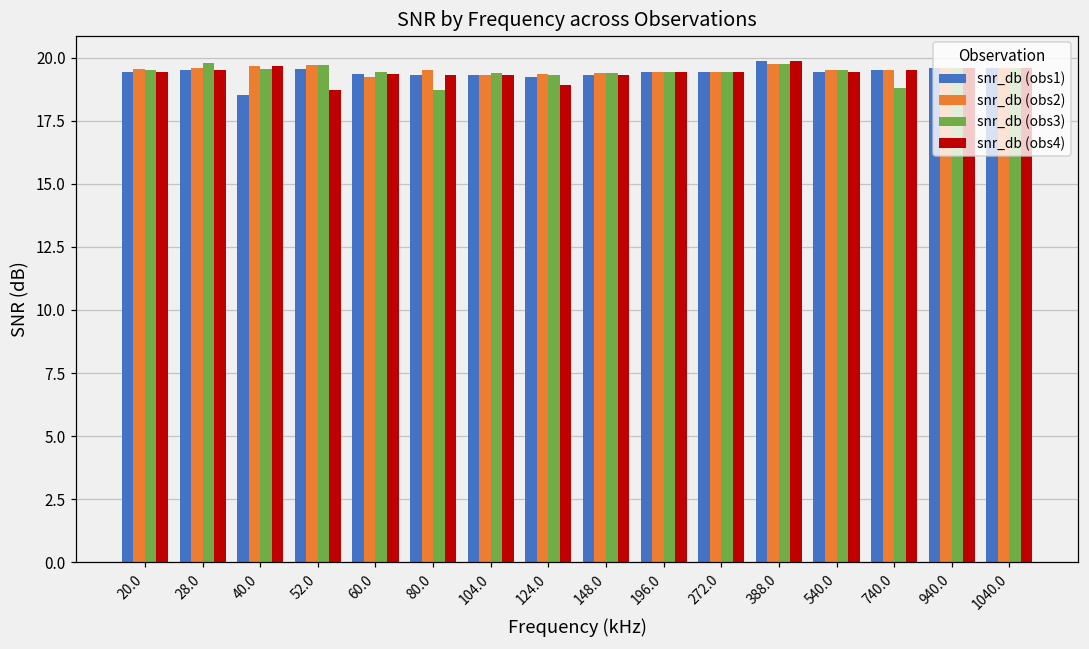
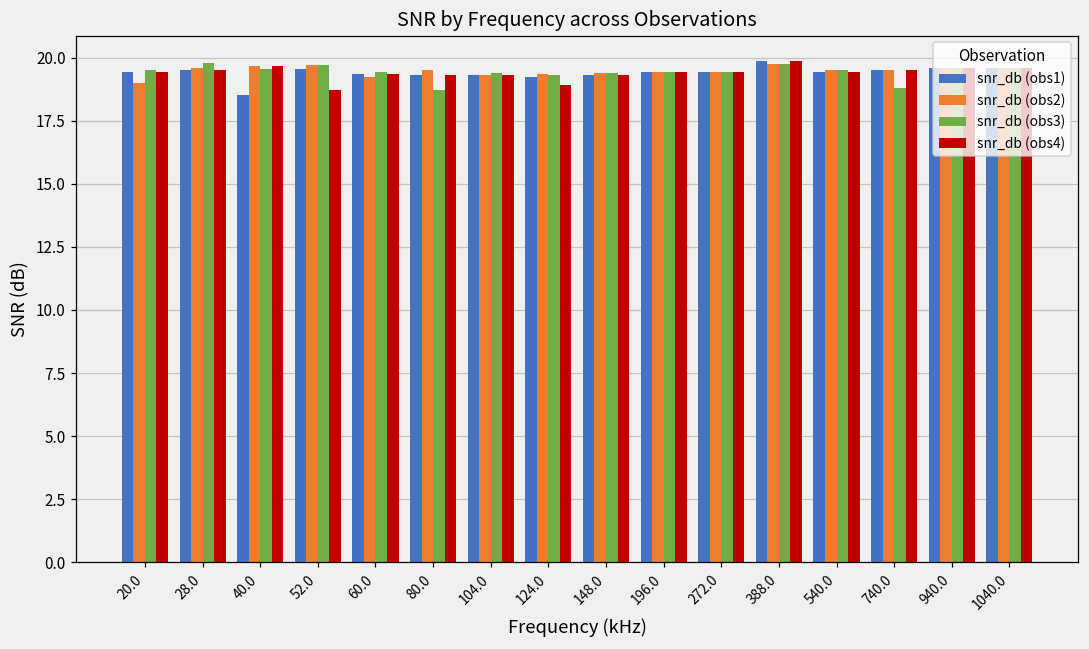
snr_db (obs2), 20.0: 19.6 -> 19.0
